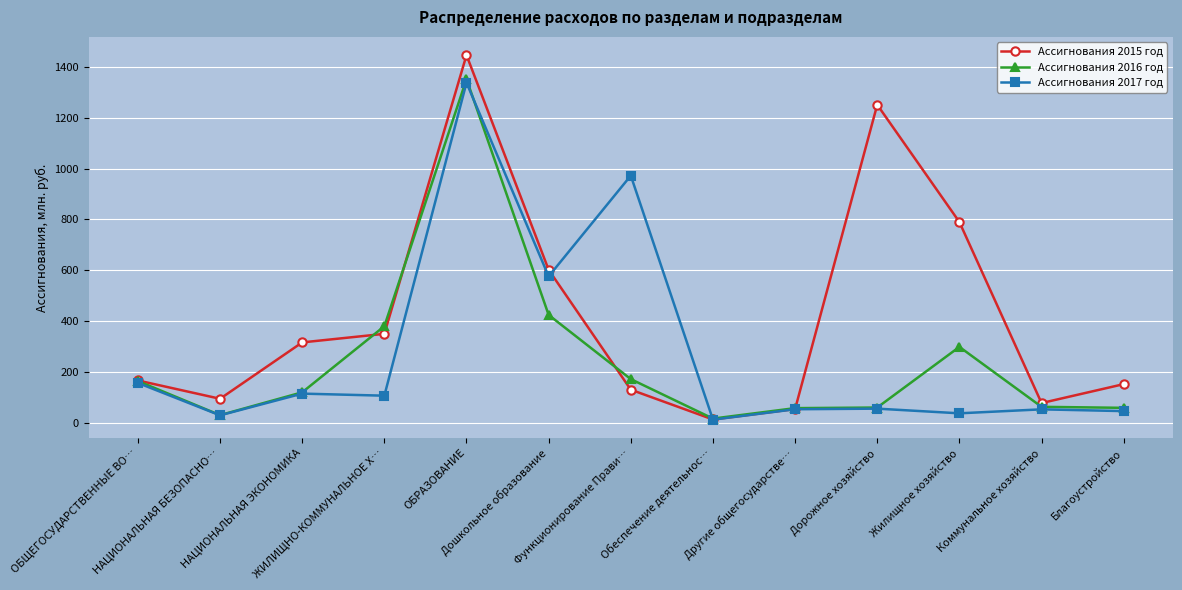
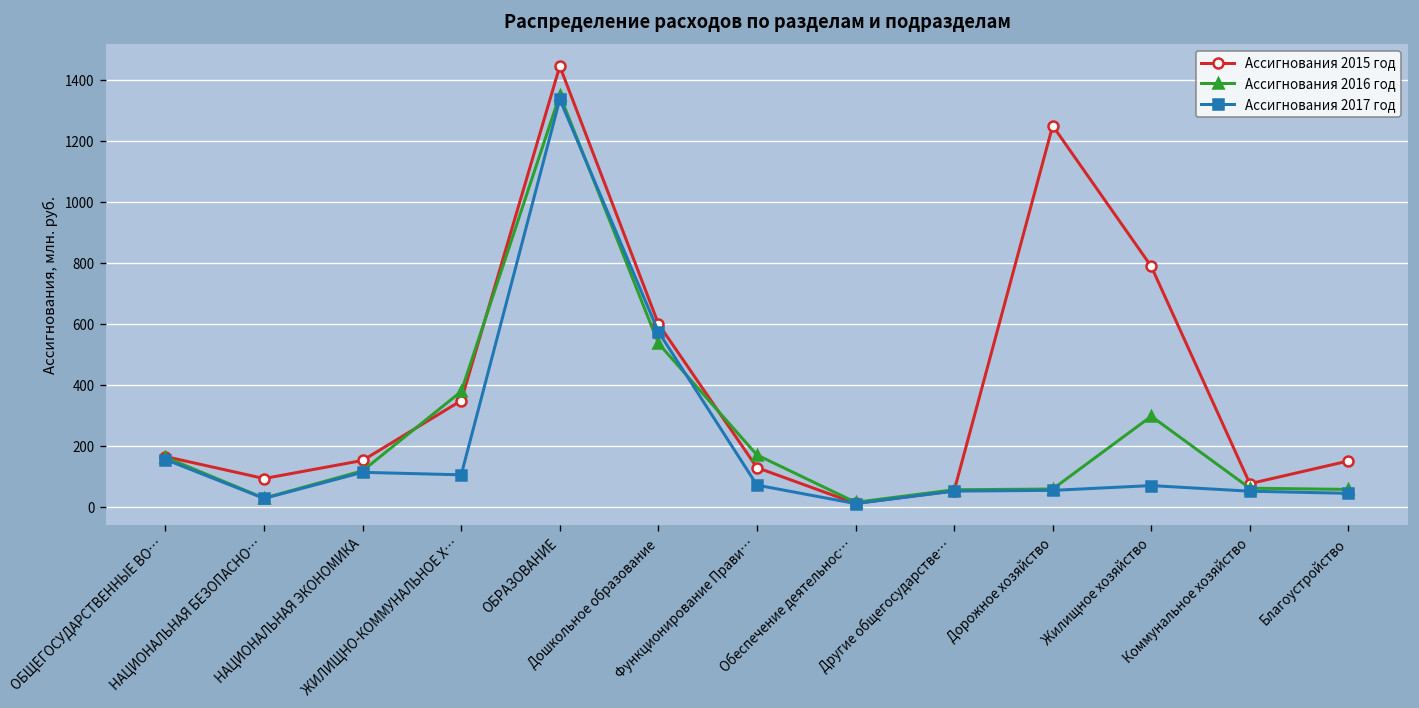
Ассигнования 2015 год, НАЦИОНАЛЬНАЯ ЭКОНОМИКА: 320 -> 150
Ассигнования 2016 год, Дошкольное образование: 420 -> 540
Ассигнования 2017 год, Функционирование Прави…: 970 -> 70
Ассигнования 2017 год, Жилищное хозяйство: 40 -> 70
